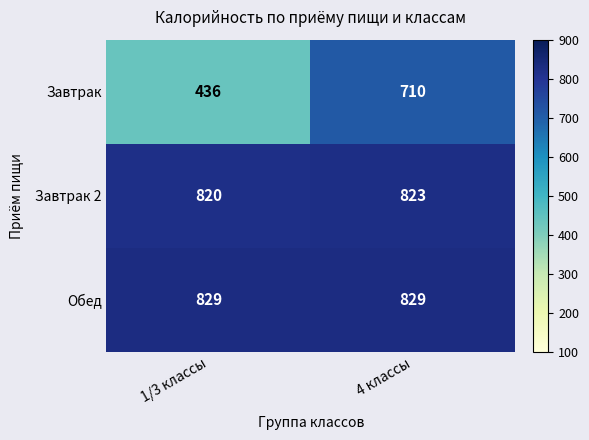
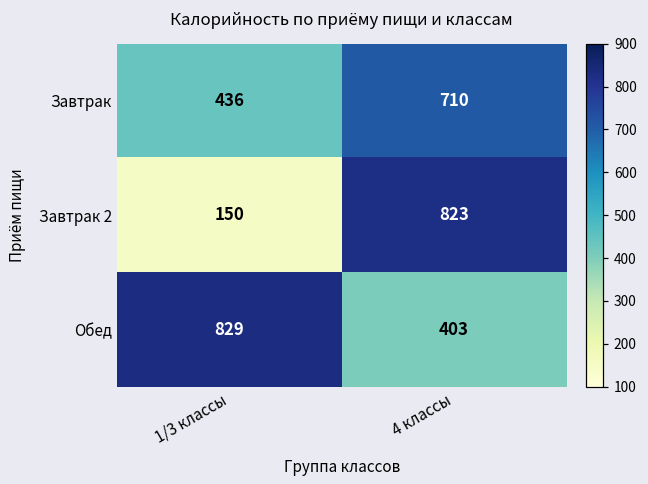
Завтрак 2, 1/3 классы: 820 -> 150
Обед, 4 классы: 829 -> 403
